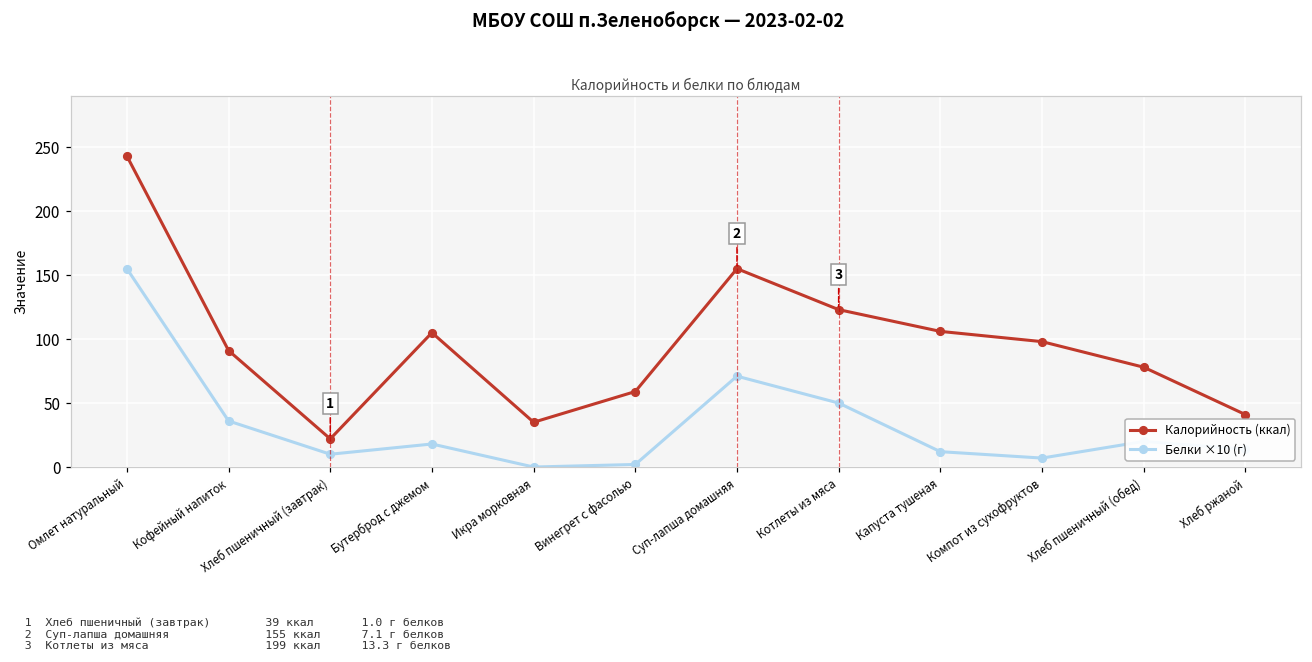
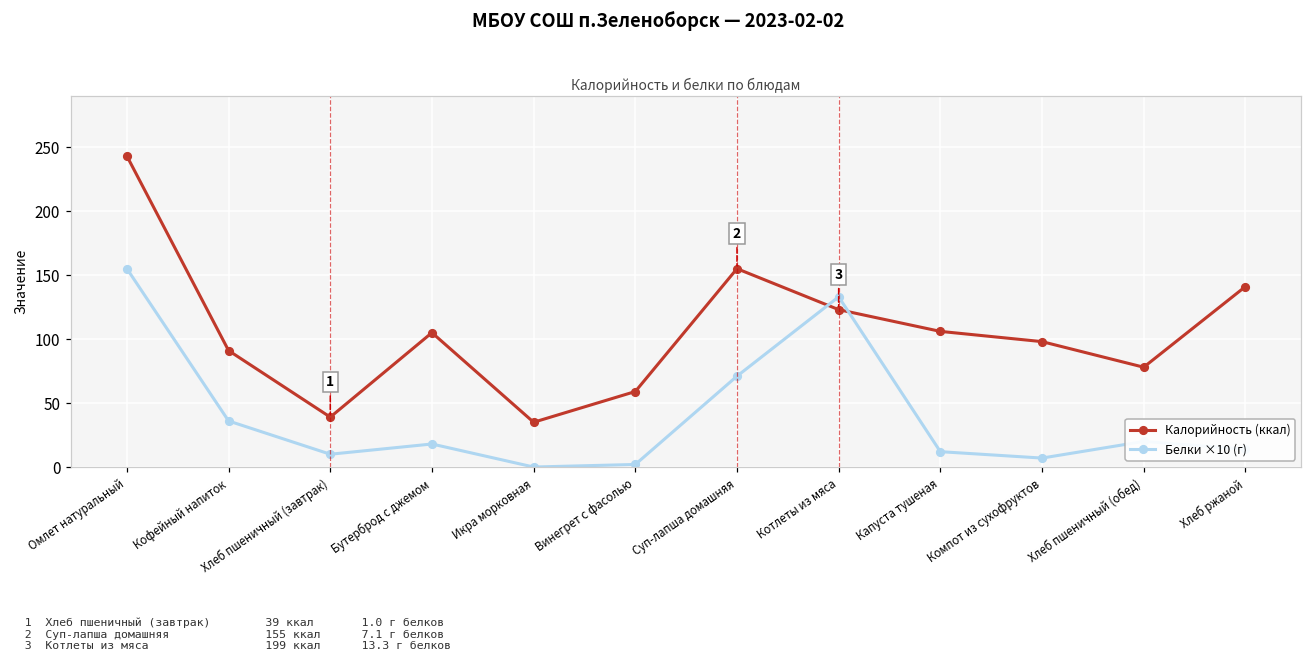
Калорийность (ккал), Хлеб пшеничный (завтрак): 22 -> 39
Белки ×10 (г), Котлеты из мяса: 50 -> 133
Калорийность (ккал), Хлеб ржаной: 41 -> 141
